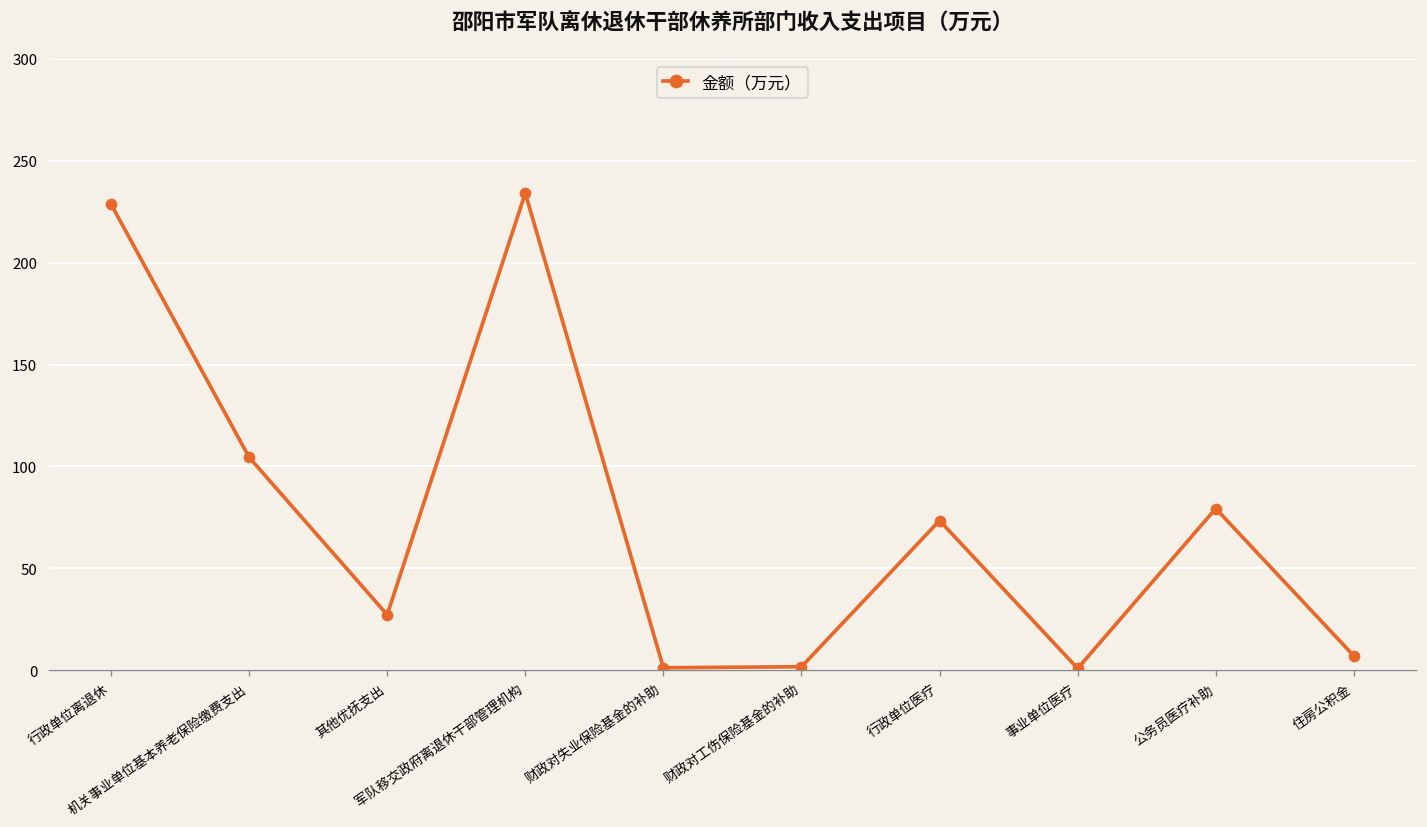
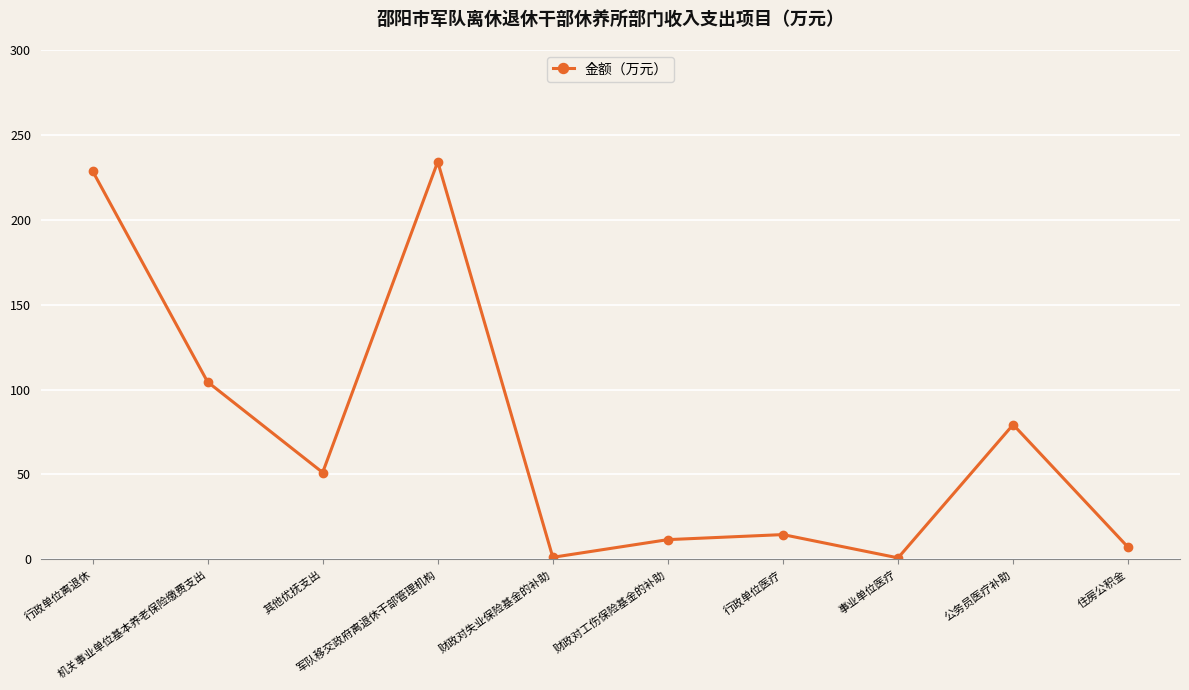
其他优抚支出: 27 -> 51
财政对工伤保险基金的补助: 2 -> 12
行政单位医疗: 73 -> 15
